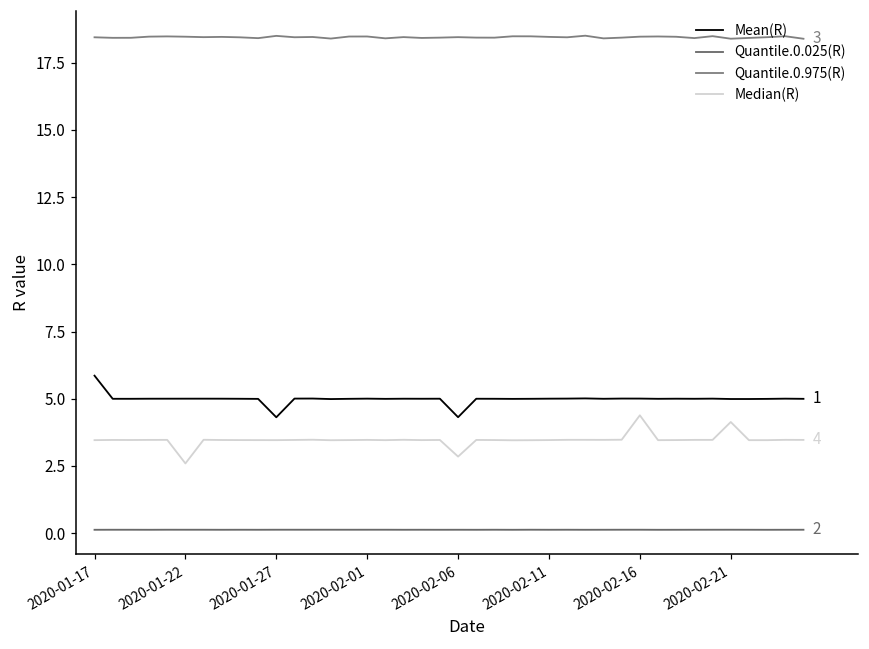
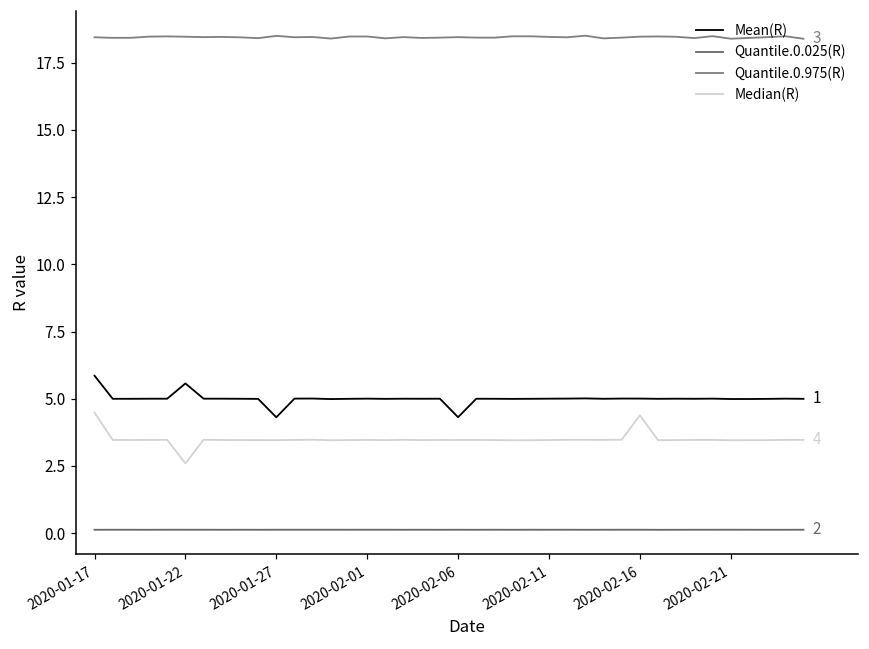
Median(R), 2020-01-17: 3.5 -> 4.5
Mean(R), 2020-01-22: 5.0 -> 5.6
Median(R), 2020-02-06: 2.8 -> 3.5
Median(R), 2020-02-21: 4.1 -> 3.5
